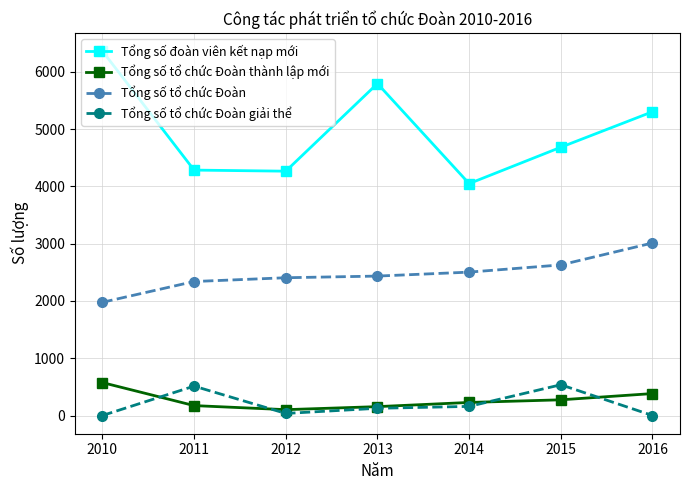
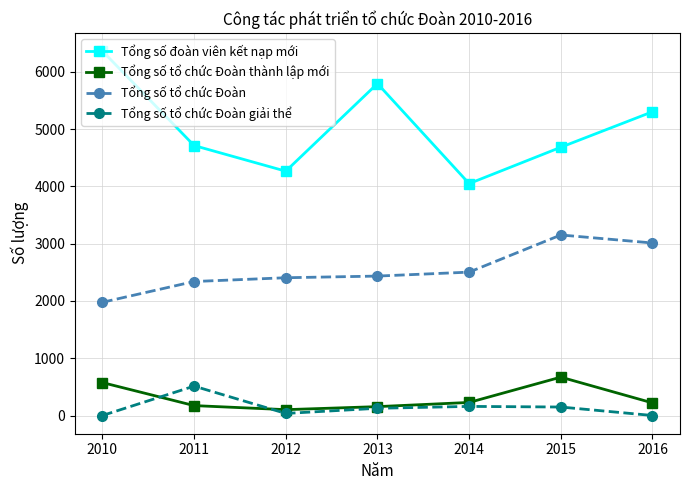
Tổng số đoàn viên kết nạp mới, 2011: 4300 -> 4700
Tổng số tổ chức Đoàn thành lập mới, 2015: 300 -> 700
Tổng số tổ chức Đoàn, 2015: 2600 -> 3200
Tổng số tổ chức Đoàn giải thể, 2015: 500 -> 100
Tổng số tổ chức Đoàn thành lập mới, 2016: 400 -> 200
